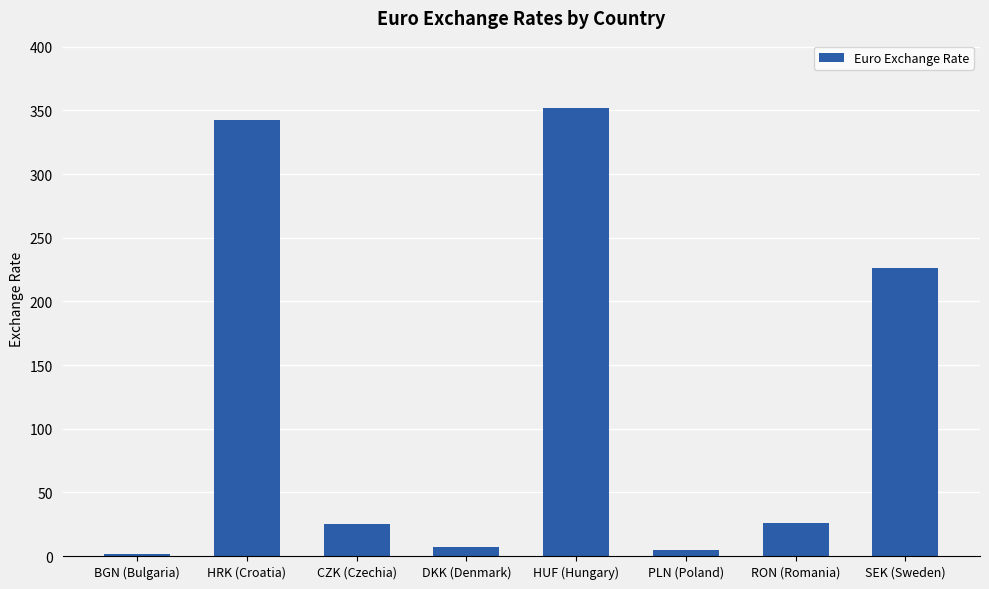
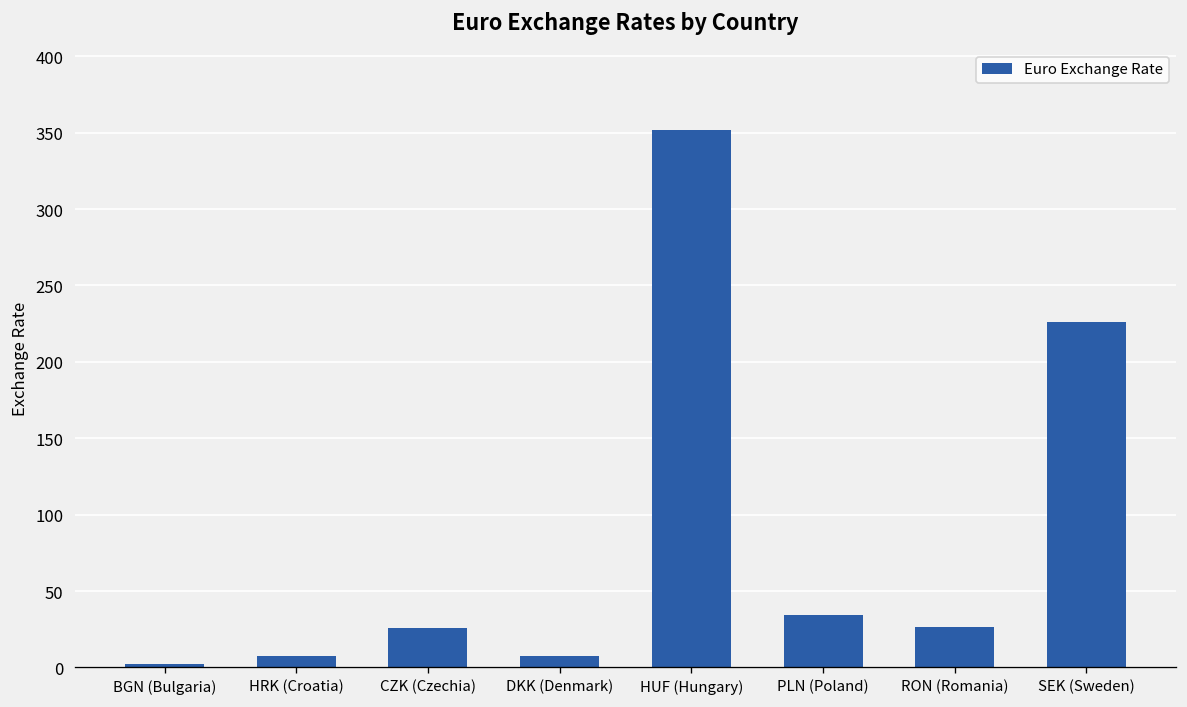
HRK (Croatia): 342 -> 7
PLN (Poland): 5 -> 35
